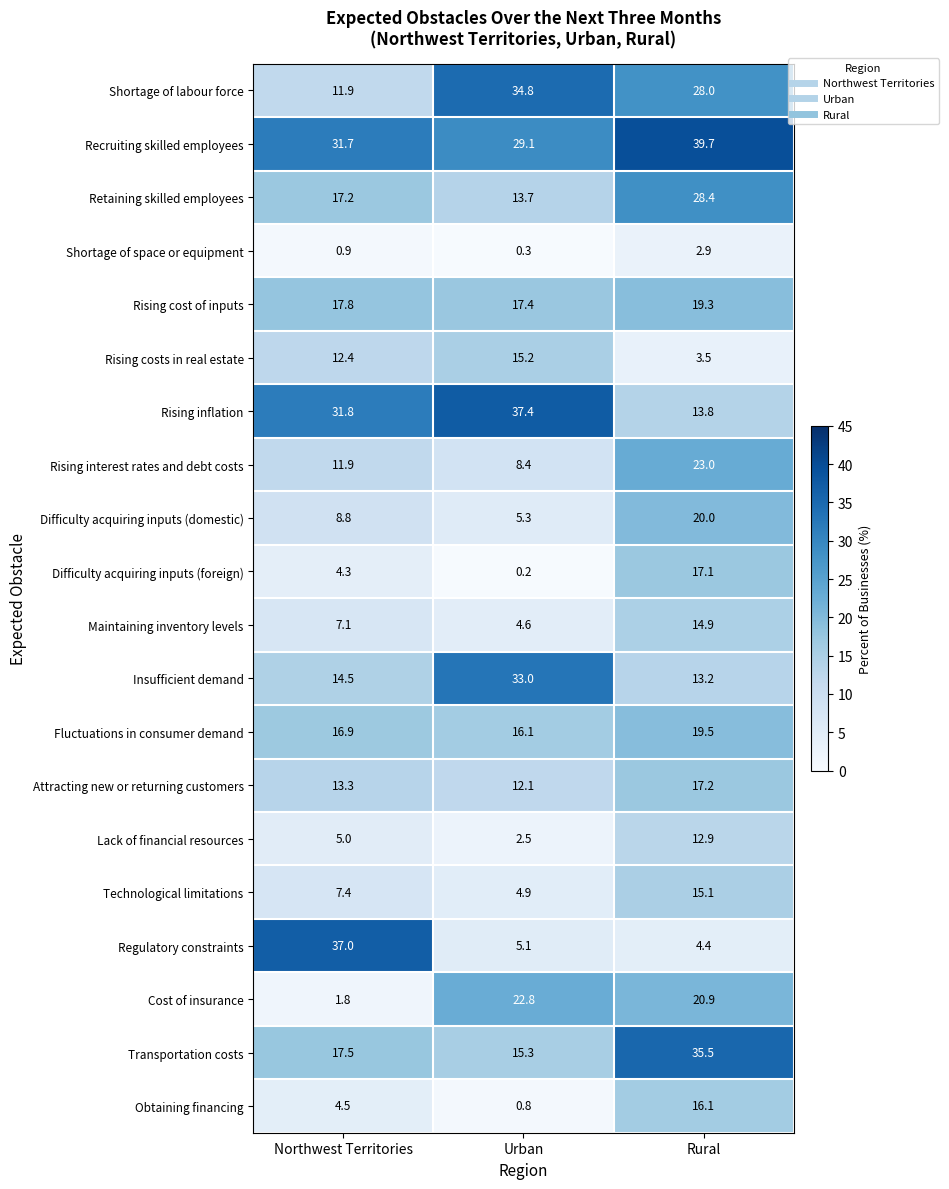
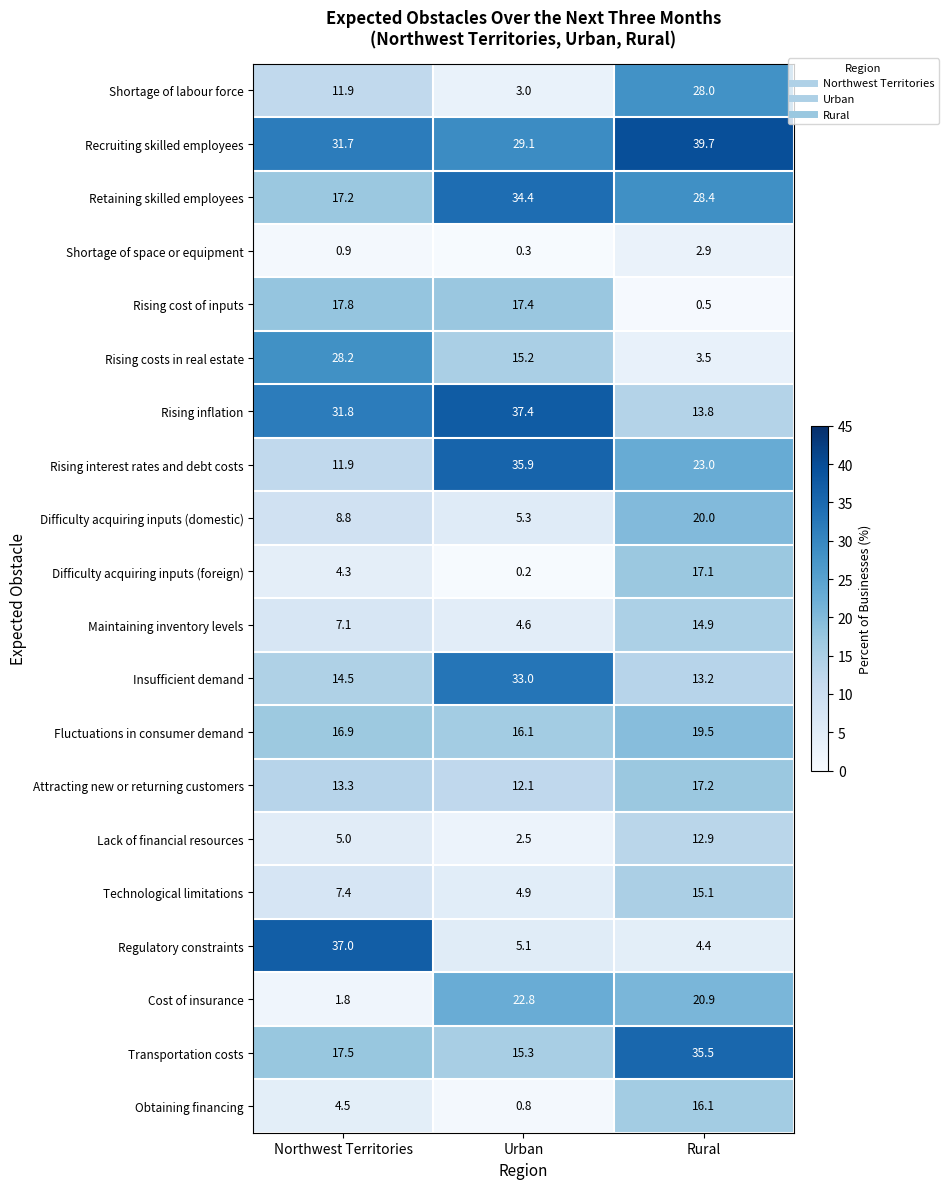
Shortage of labour force, Urban: 34.8 -> 3.0
Retaining skilled employees, Urban: 13.7 -> 34.4
Rising cost of inputs, Rural: 19.3 -> 0.5
Rising costs in real estate, Northwest Territories: 12.4 -> 28.2
Rising interest rates and debt costs, Urban: 8.4 -> 35.9
